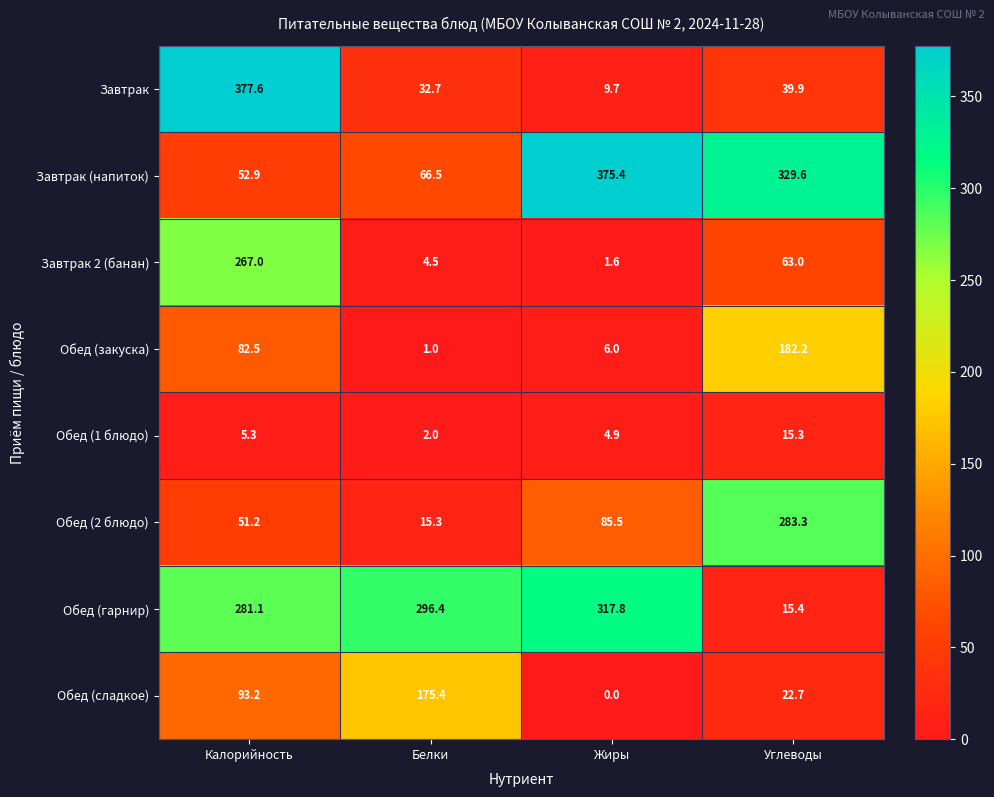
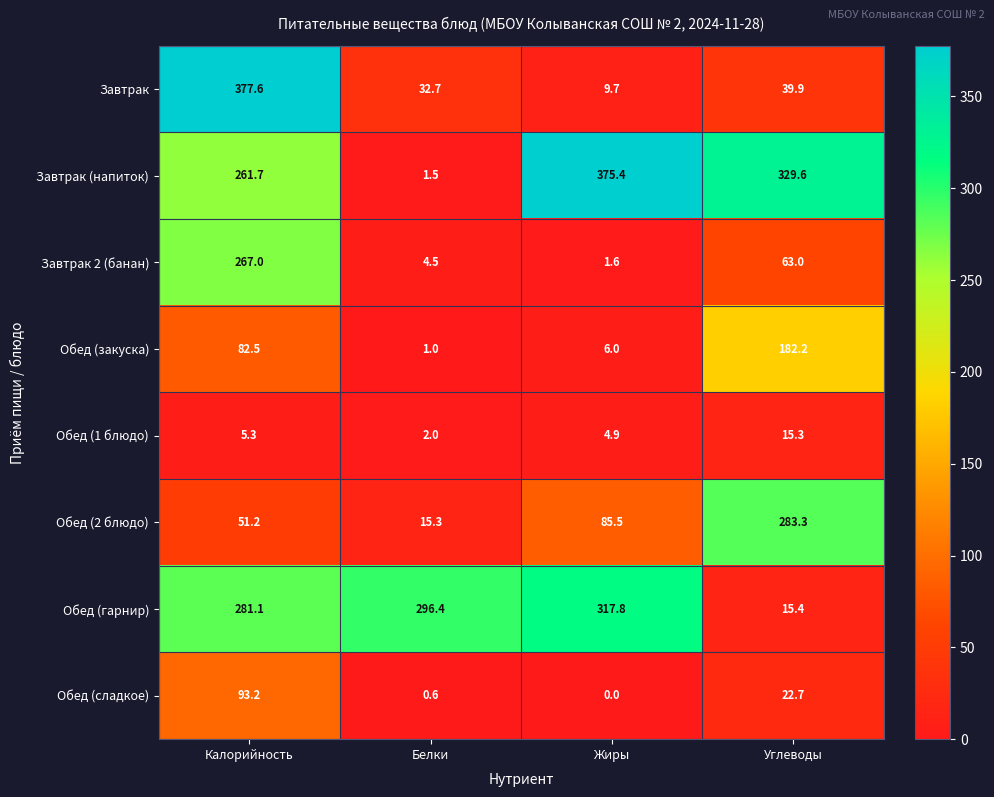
Завтрак (напиток), Калорийность: 52.9 -> 261.7
Завтрак (напиток), Белки: 66.5 -> 1.5
Обед (сладкое), Белки: 175.4 -> 0.6
